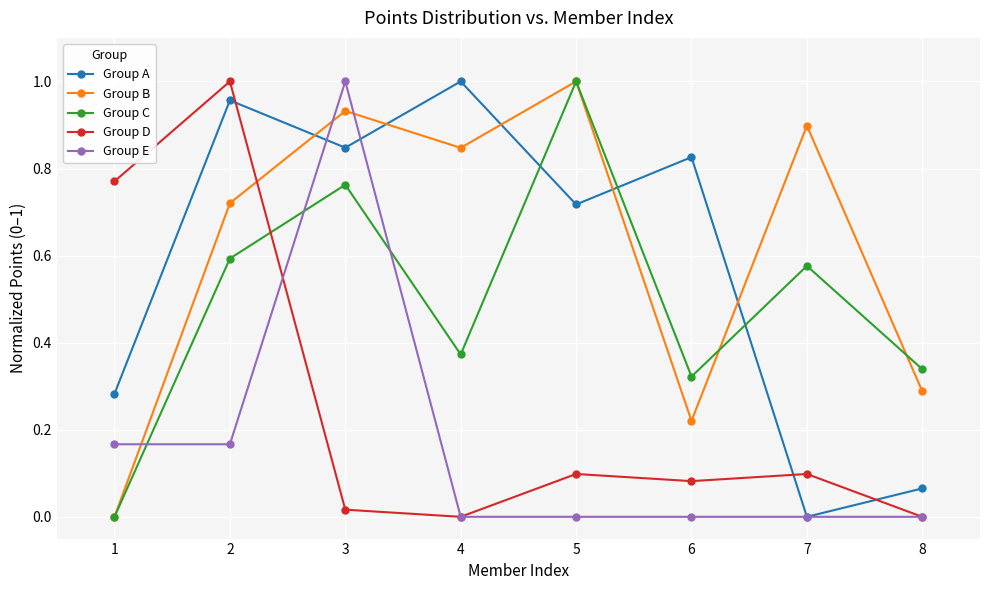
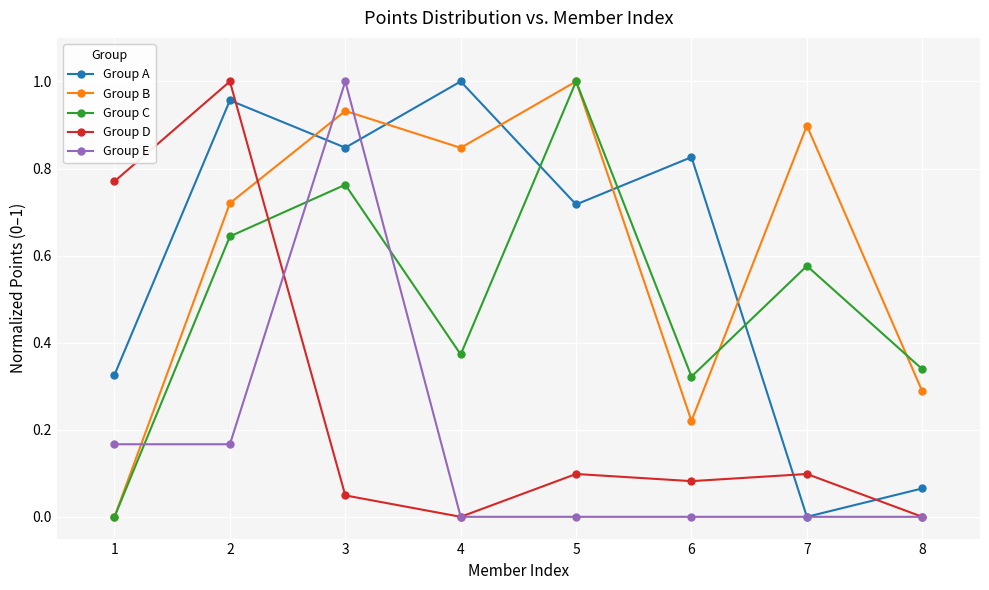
Group A, 1: 0.28 -> 0.33
Group C, 2: 0.59 -> 0.64
Group D, 3: 0.02 -> 0.05
